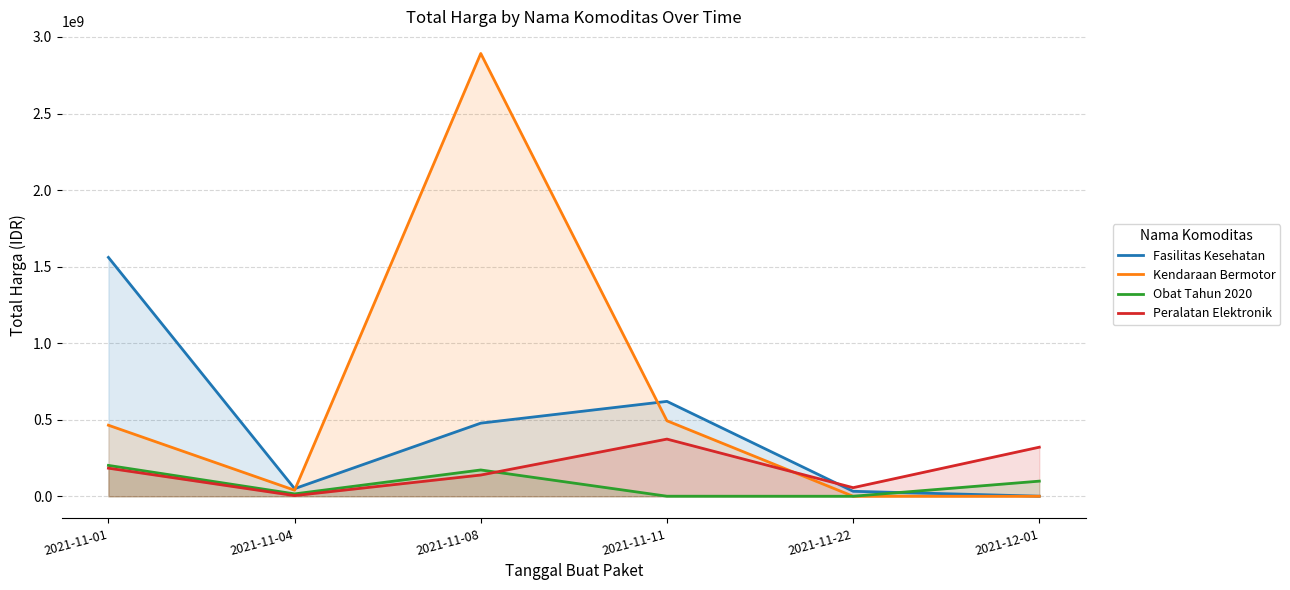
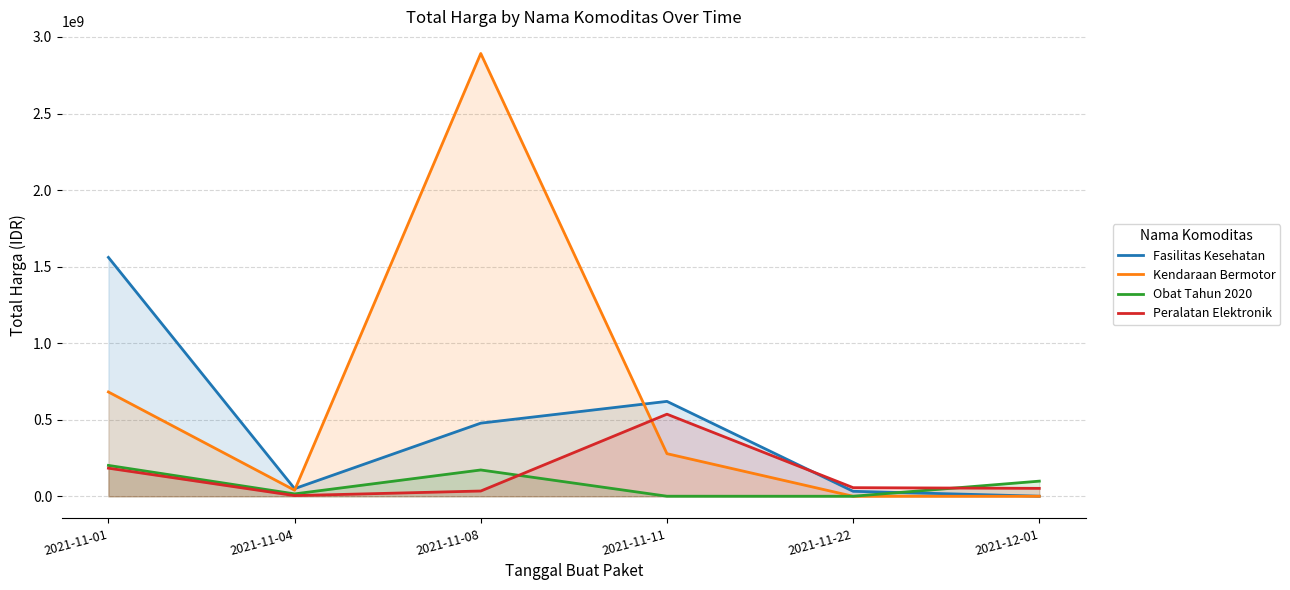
Kendaraan Bermotor, 2021-11-01: 460000000 -> 680000000
Peralatan Elektronik, 2021-11-08: 140000000 -> 30000000
Kendaraan Bermotor, 2021-11-11: 490000000 -> 280000000
Peralatan Elektronik, 2021-11-11: 370000000 -> 540000000
Peralatan Elektronik, 2021-12-01: 320000000 -> 50000000
